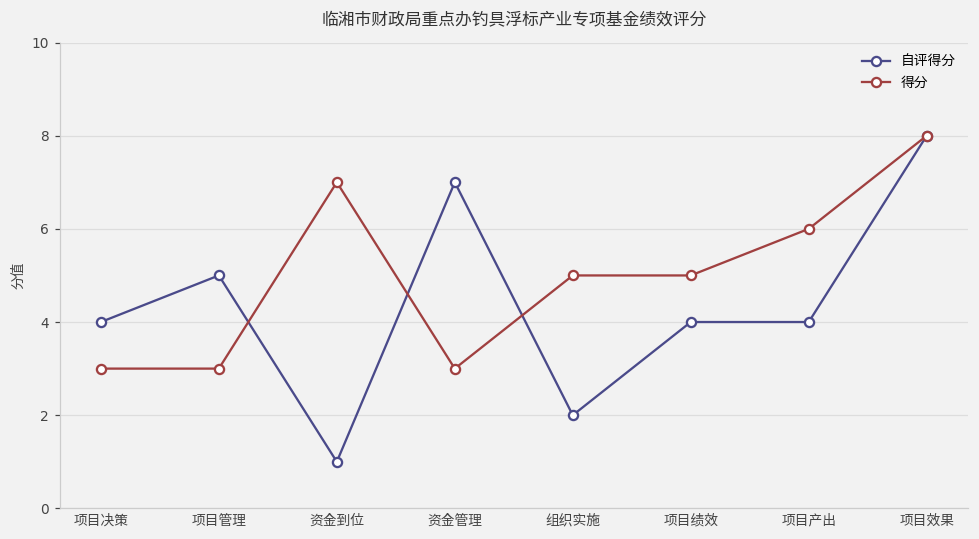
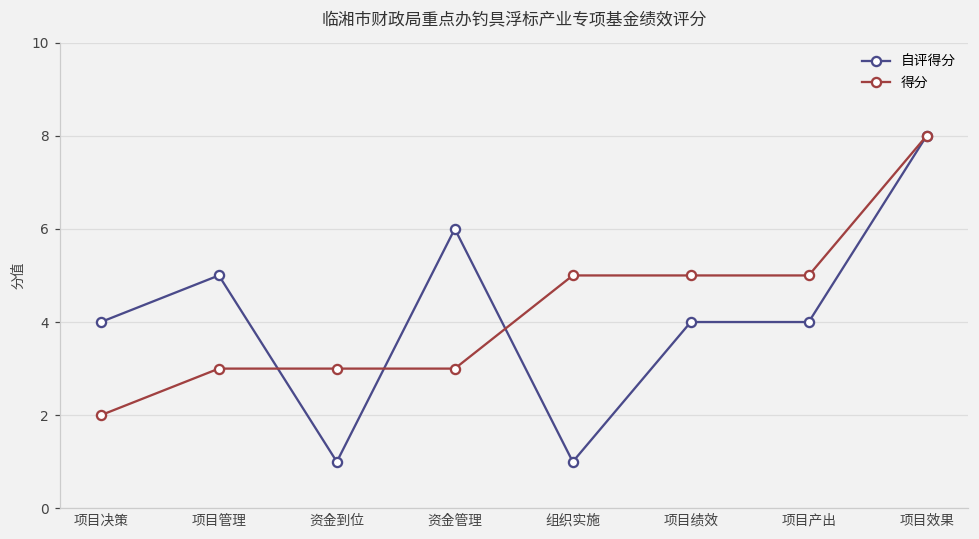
得分, 项目决策: 3 -> 2
得分, 资金到位: 7 -> 3
自评得分, 资金管理: 7 -> 6
自评得分, 组织实施: 2 -> 1
得分, 项目产出: 6 -> 5
